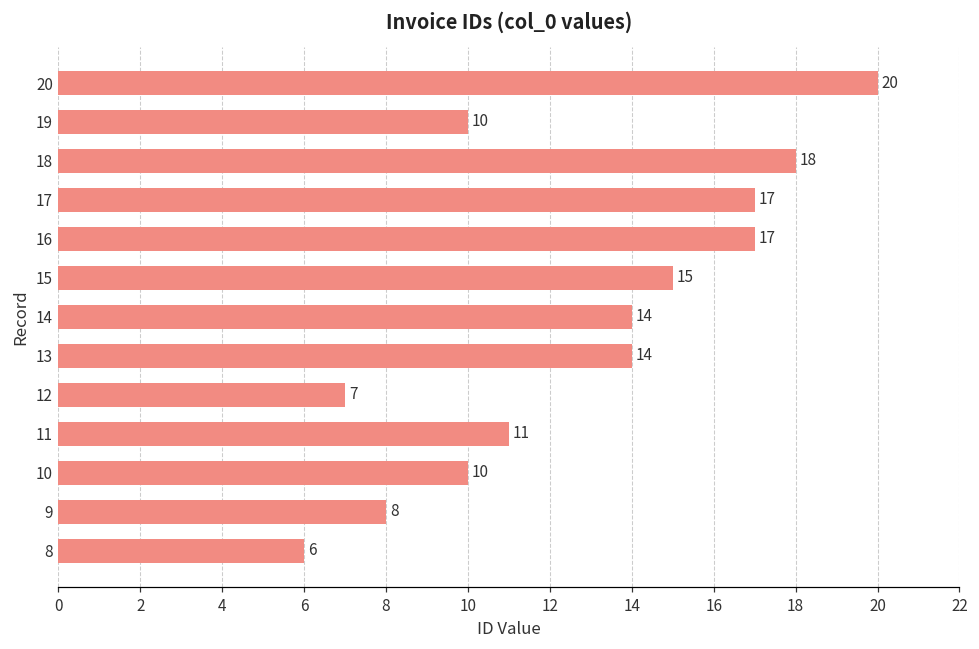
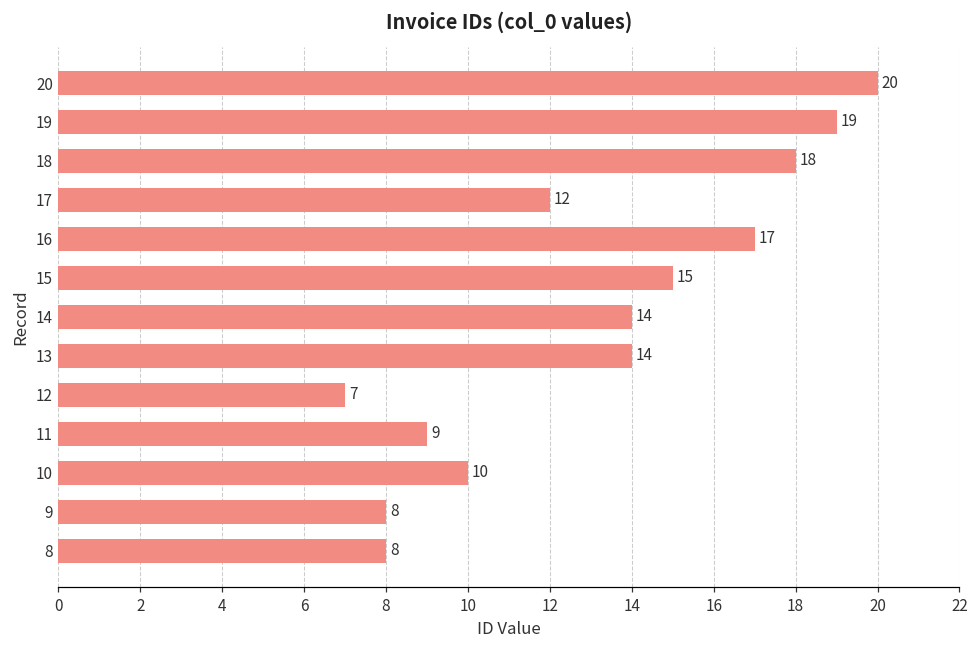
19: 10 -> 19
17: 17 -> 12
11: 11 -> 9
8: 6 -> 8
